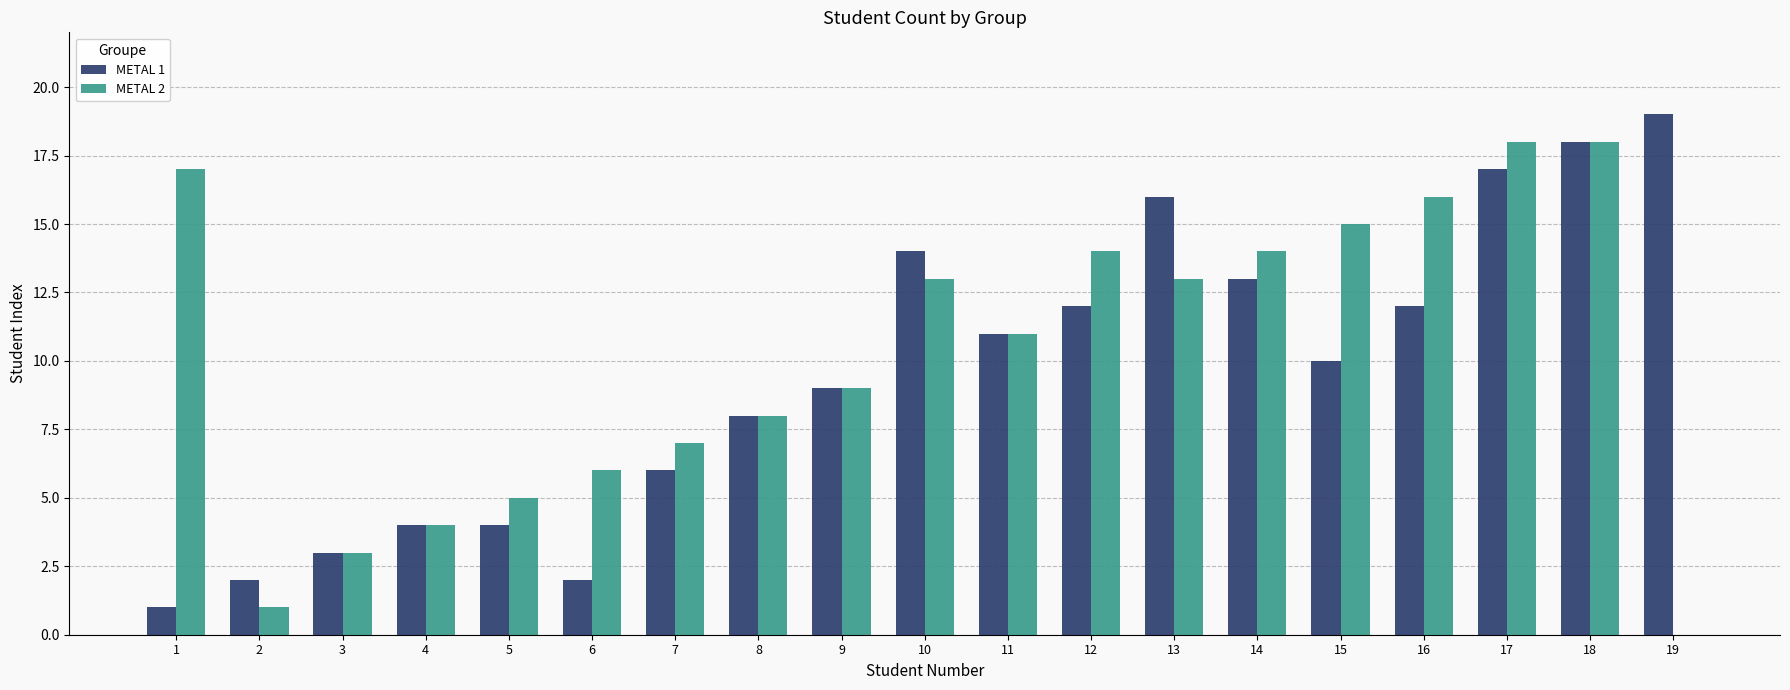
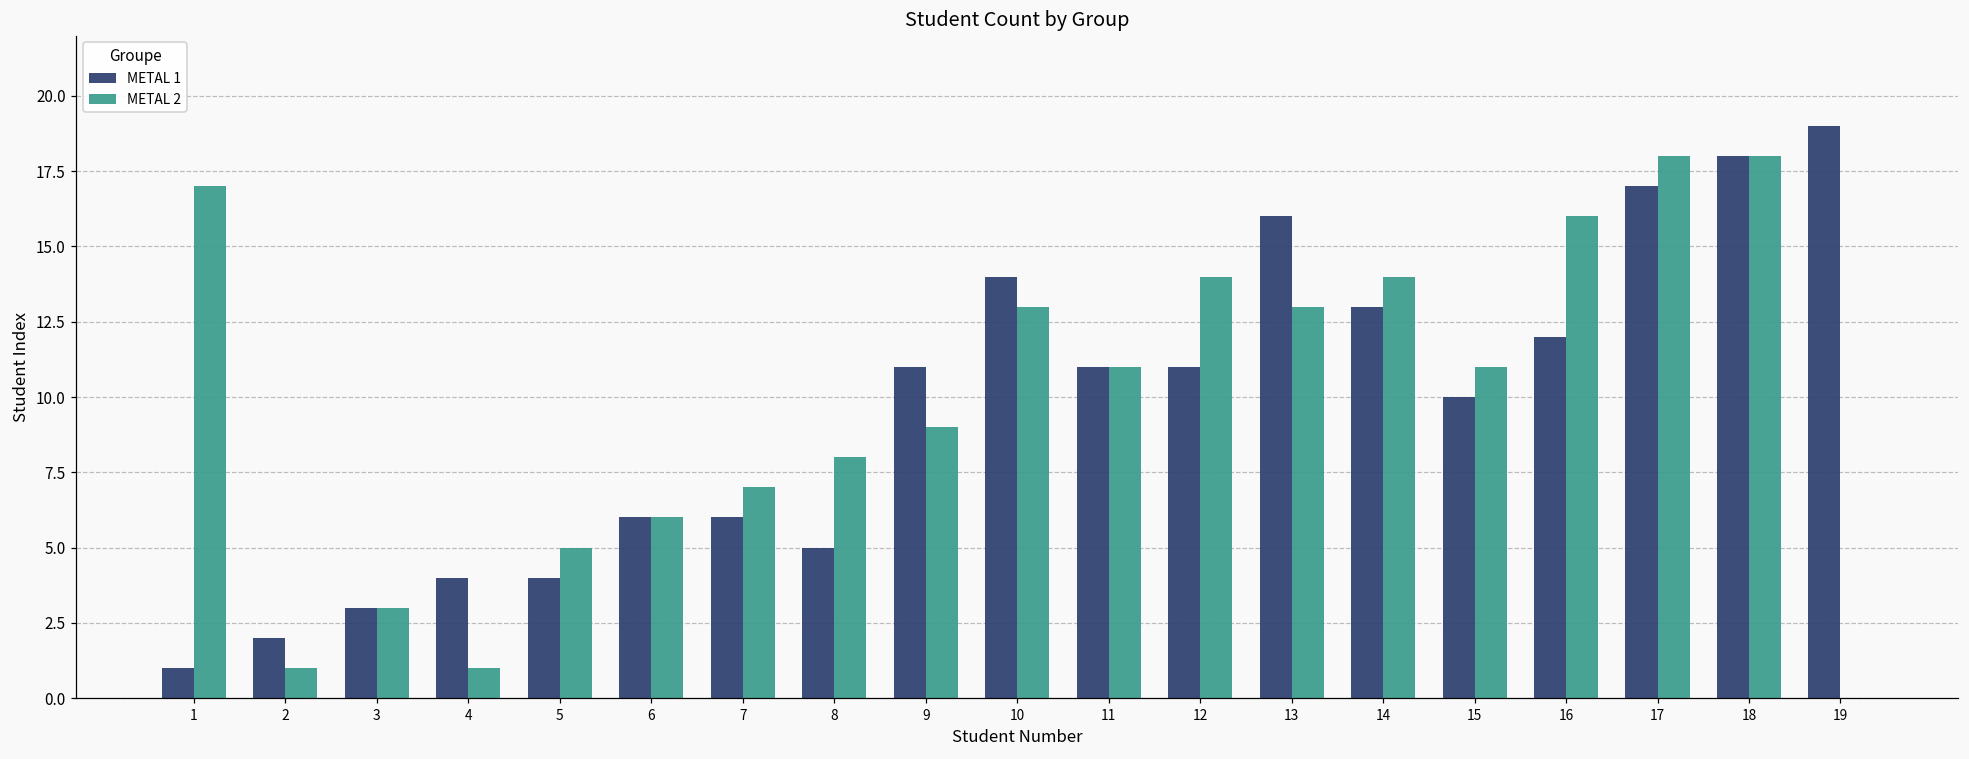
METAL 2, 4: 4 -> 1
METAL 1, 6: 2 -> 6
METAL 1, 8: 8 -> 5
METAL 1, 9: 9 -> 11
METAL 1, 12: 12 -> 11
METAL 2, 15: 15 -> 11
